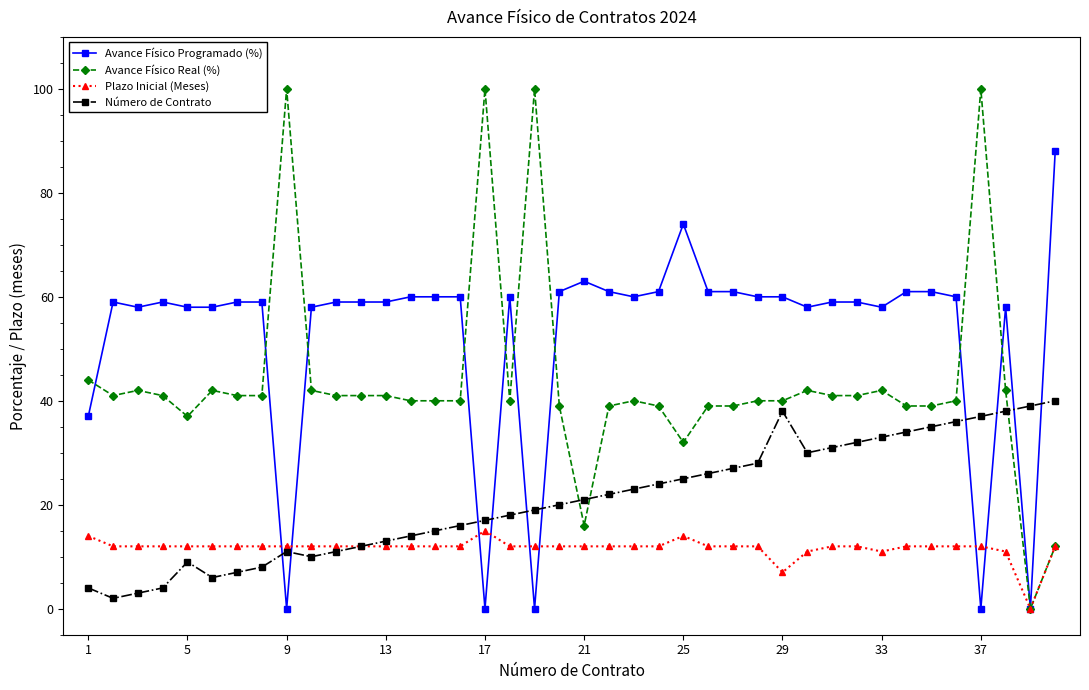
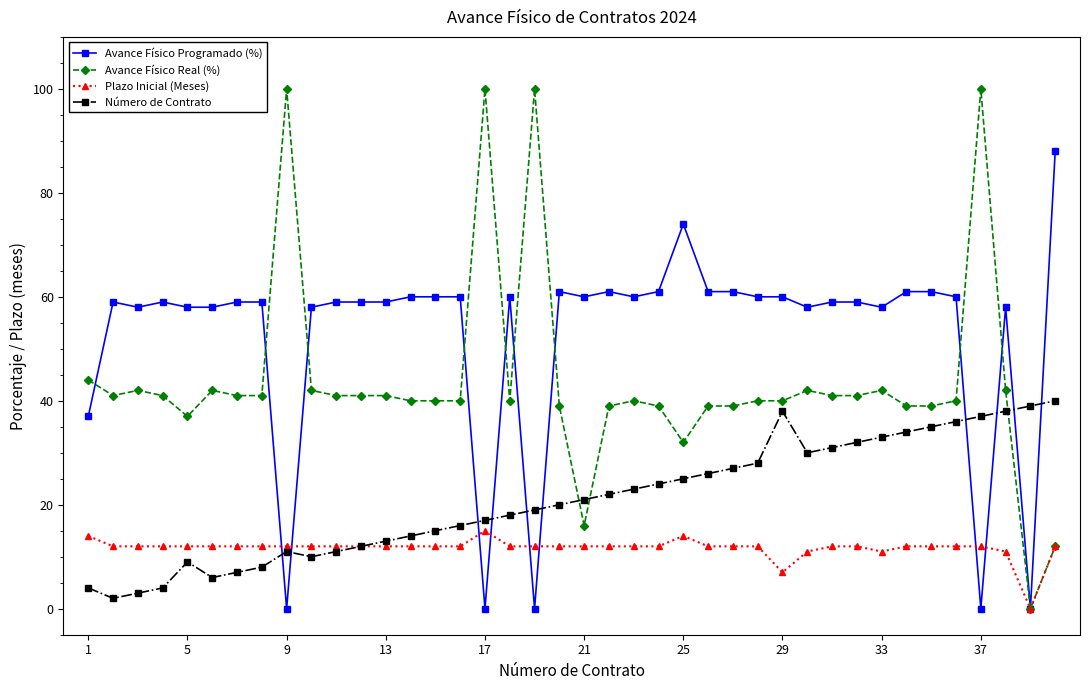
Avance Físico Programado (%), 21: 63 -> 60
